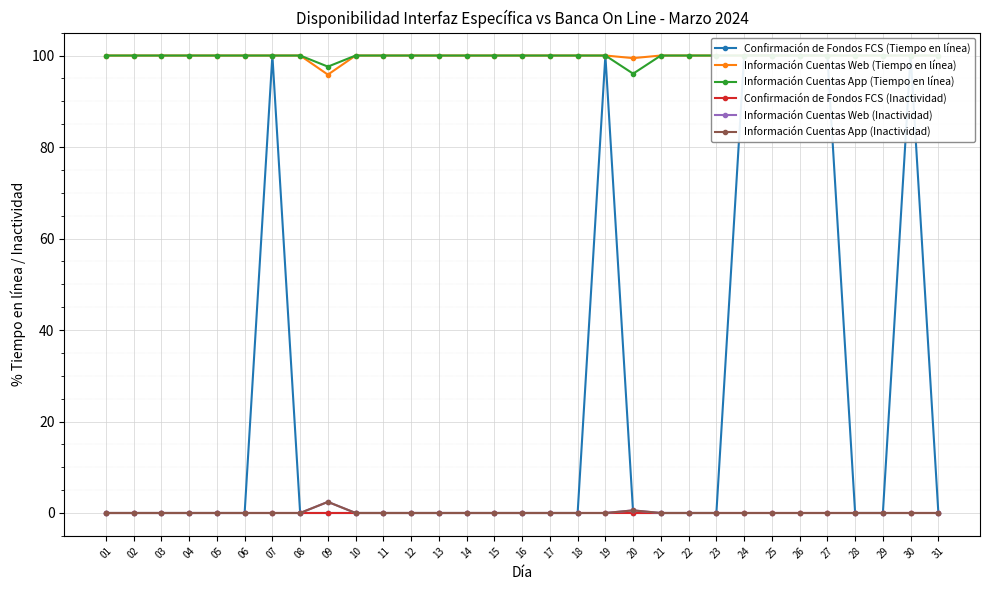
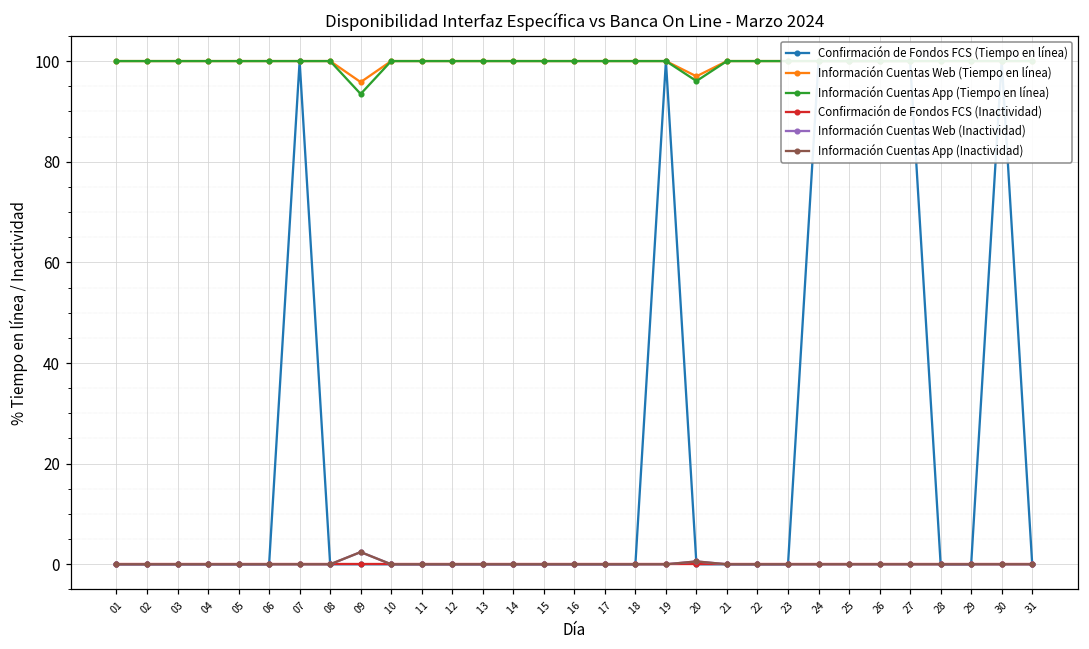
Información Cuentas App (Tiempo en línea), 09: 98 -> 93
Información Cuentas Web (Tiempo en línea), 20: 99 -> 97
